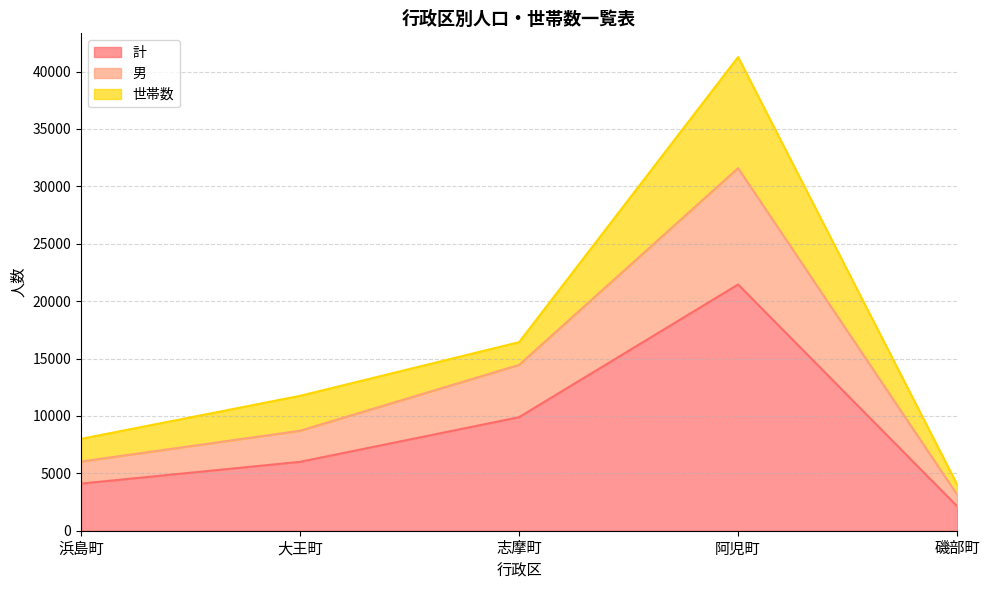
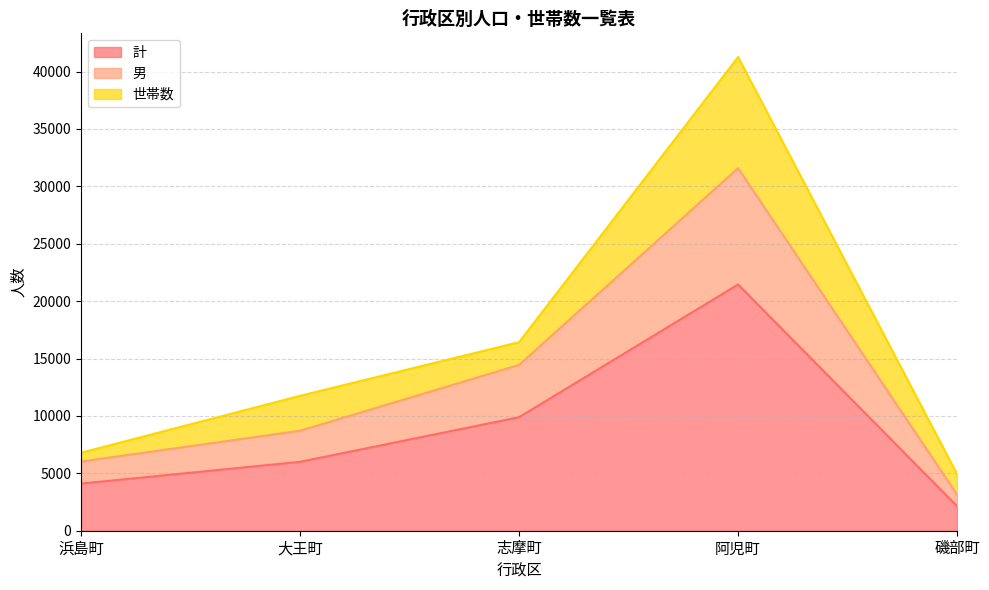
世帯数, 浜島町: 2000 -> 800
世帯数, 磯部町: 900 -> 1800
